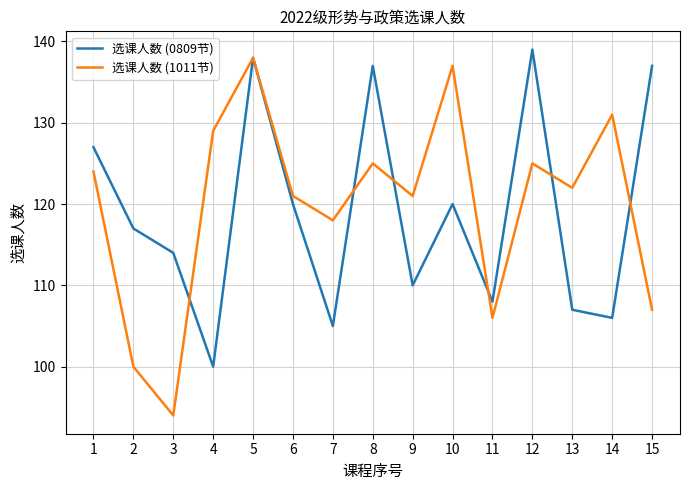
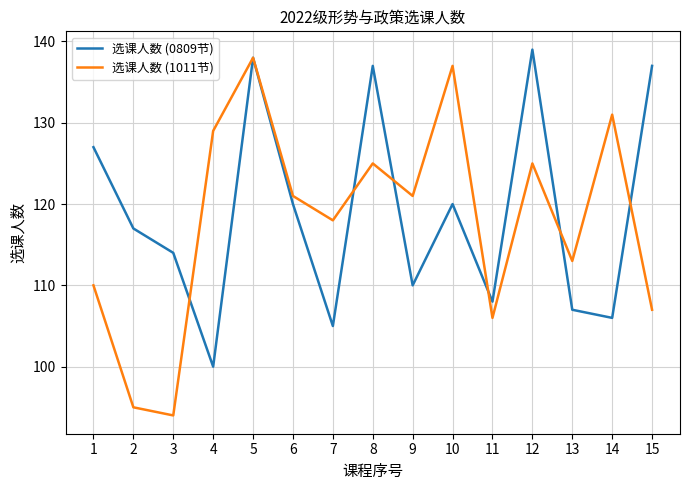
选课人数 (1011节), 1: 124 -> 110
选课人数 (1011节), 2: 100 -> 95
选课人数 (1011节), 13: 122 -> 113
